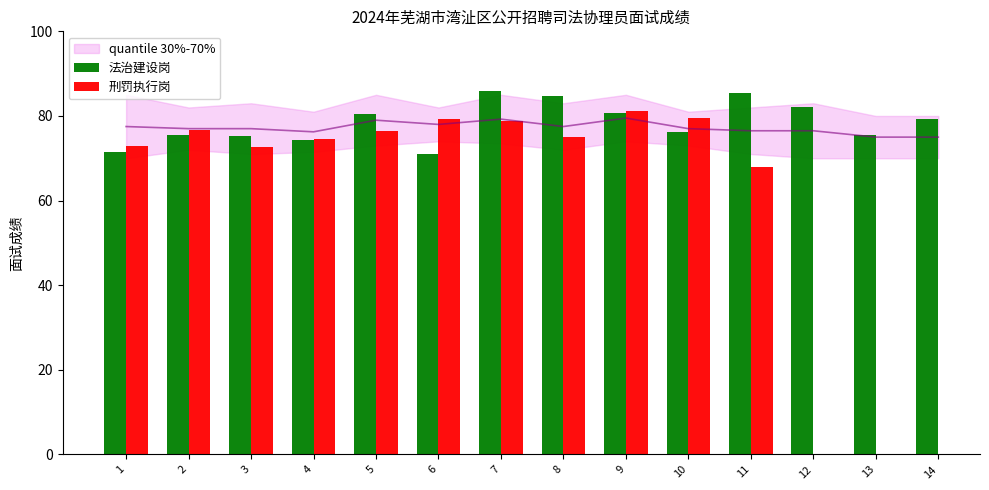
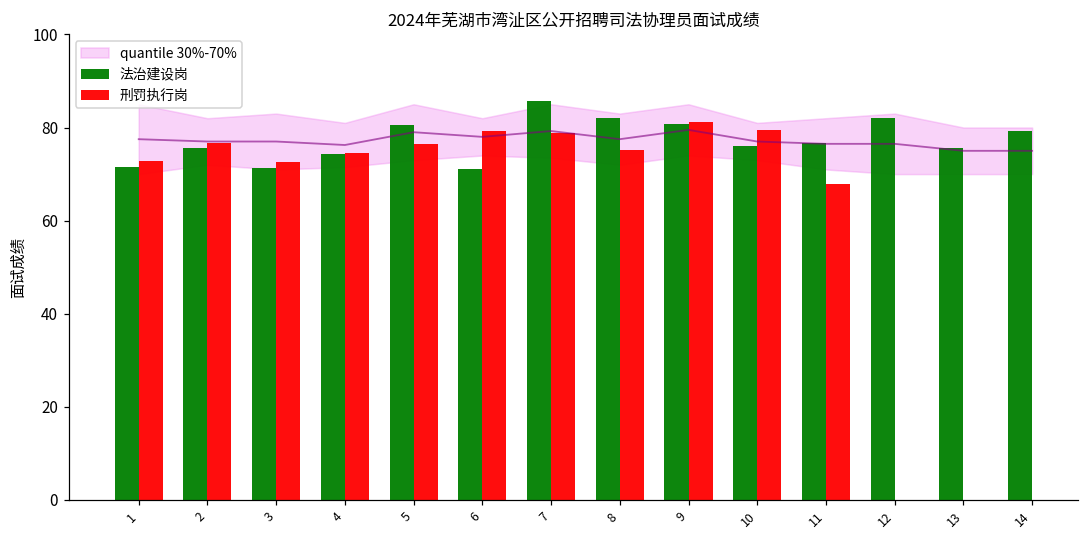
法治建设岗, 3: 75 -> 71
法治建设岗, 8: 85 -> 82
法治建设岗, 11: 85 -> 77
